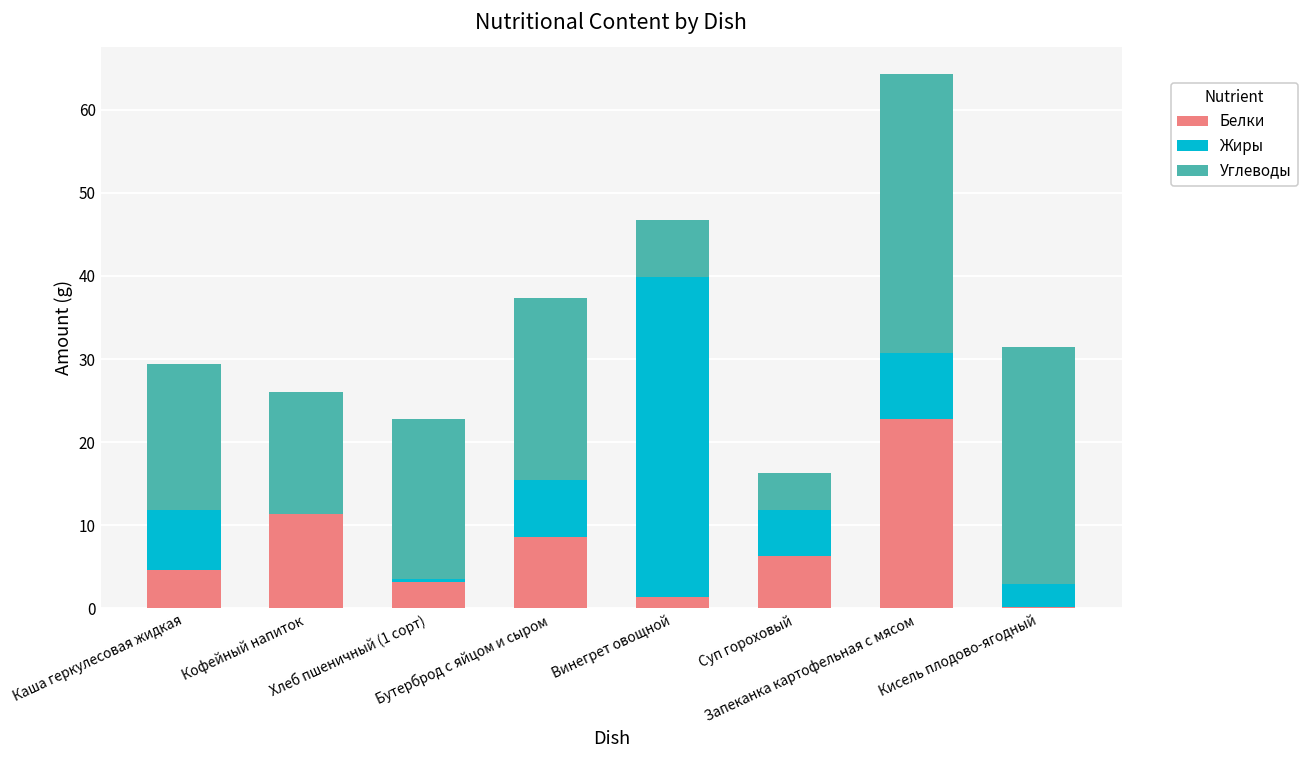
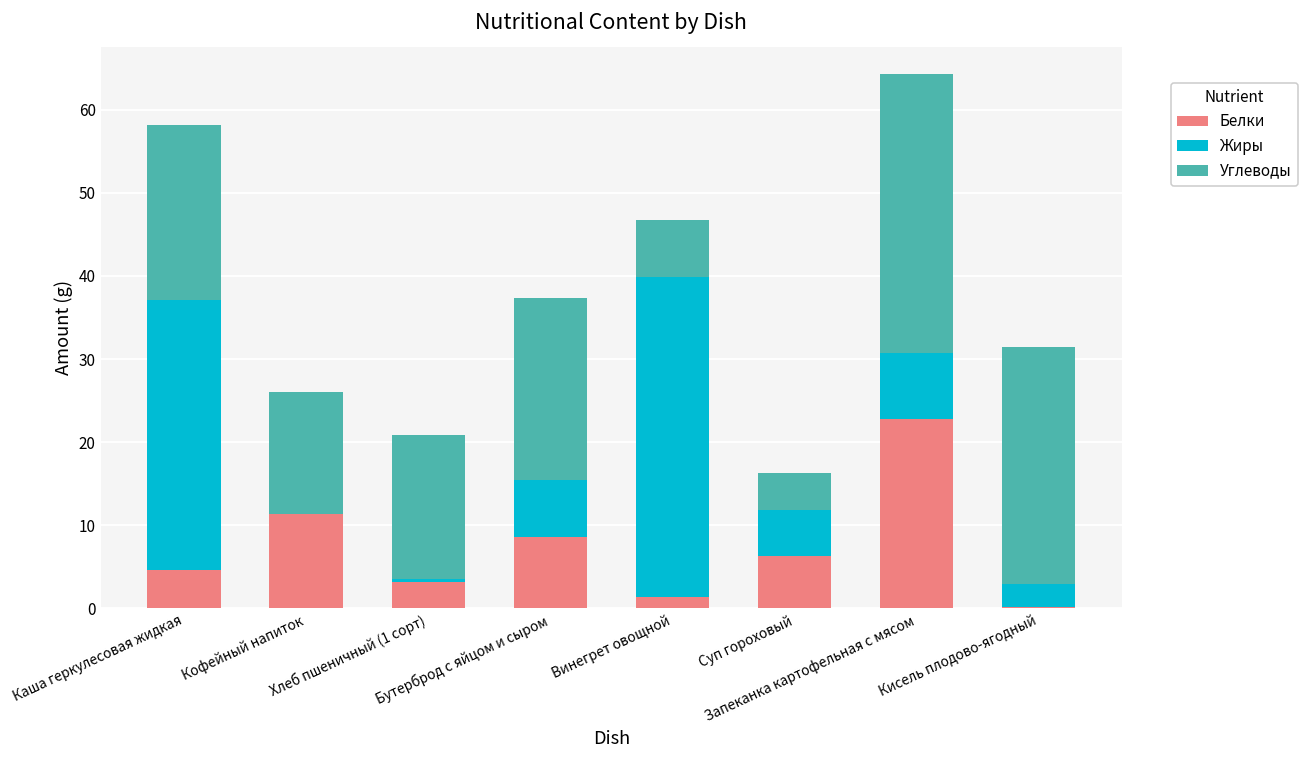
Жиры, Каша геркулесовая жидкая: 7 -> 33
Углеводы, Каша геркулесовая жидкая: 18 -> 21
Углеводы, Хлеб пшеничный (1 сорт): 19 -> 17
